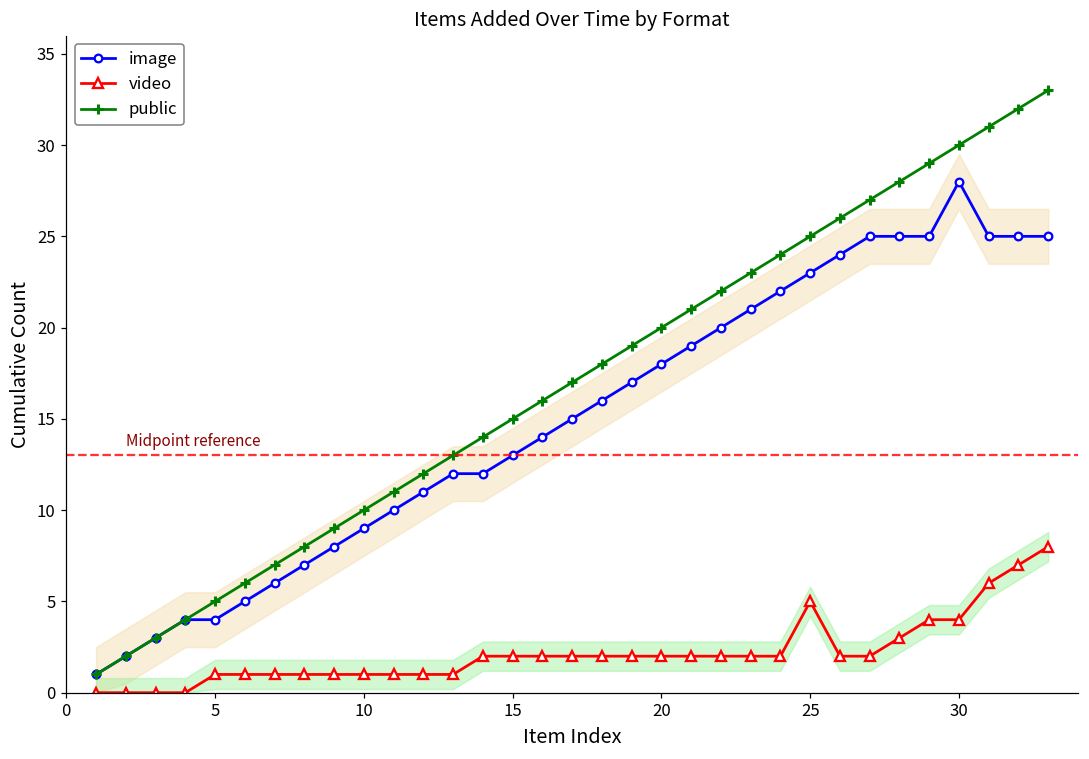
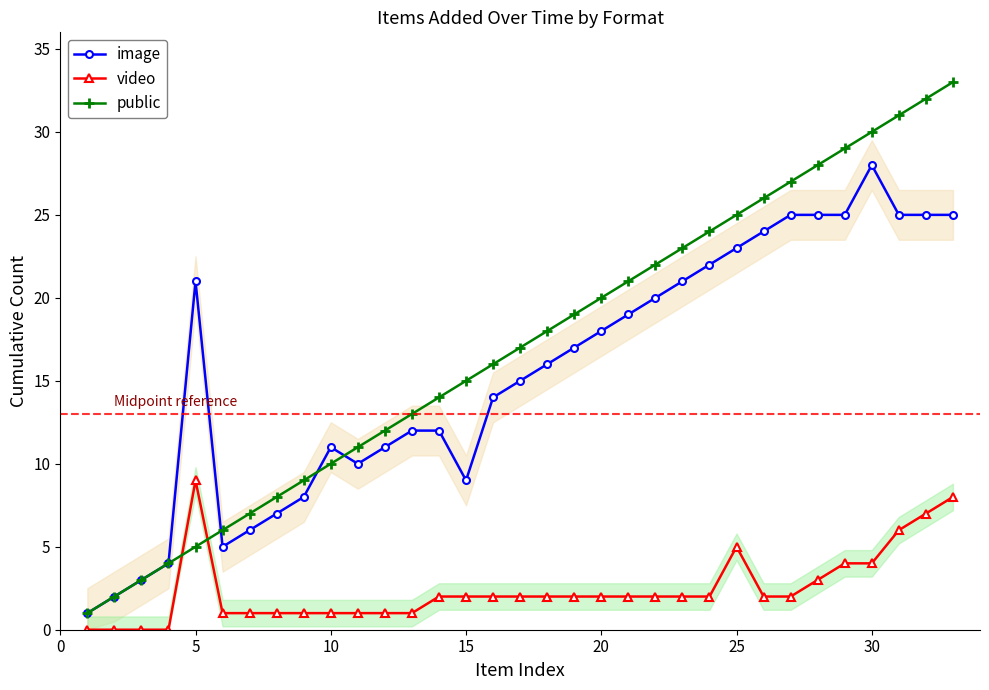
image, 5: 4 -> 21
video, 5: 1 -> 9
image, 10: 9 -> 11
image, 15: 13 -> 9
